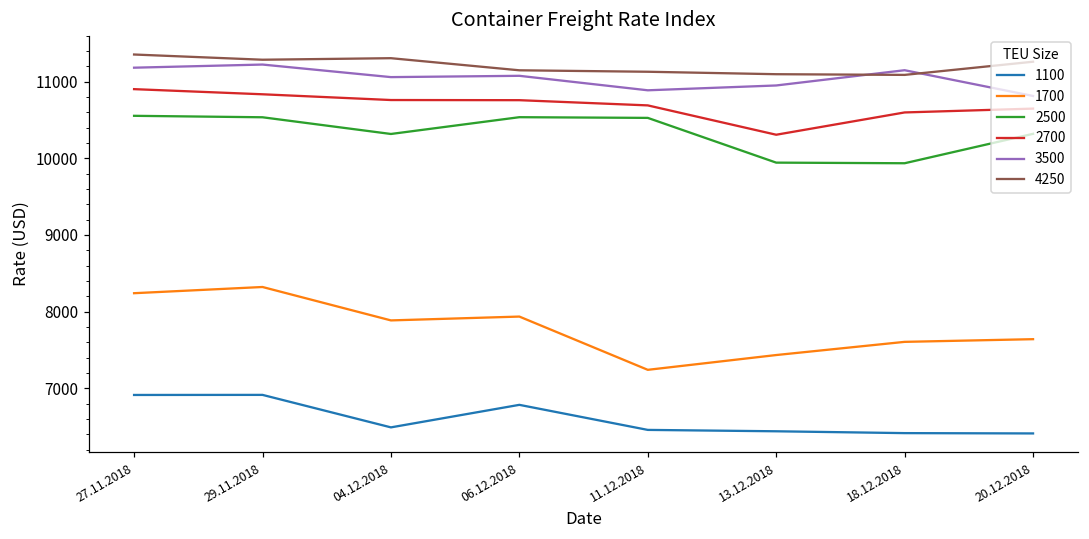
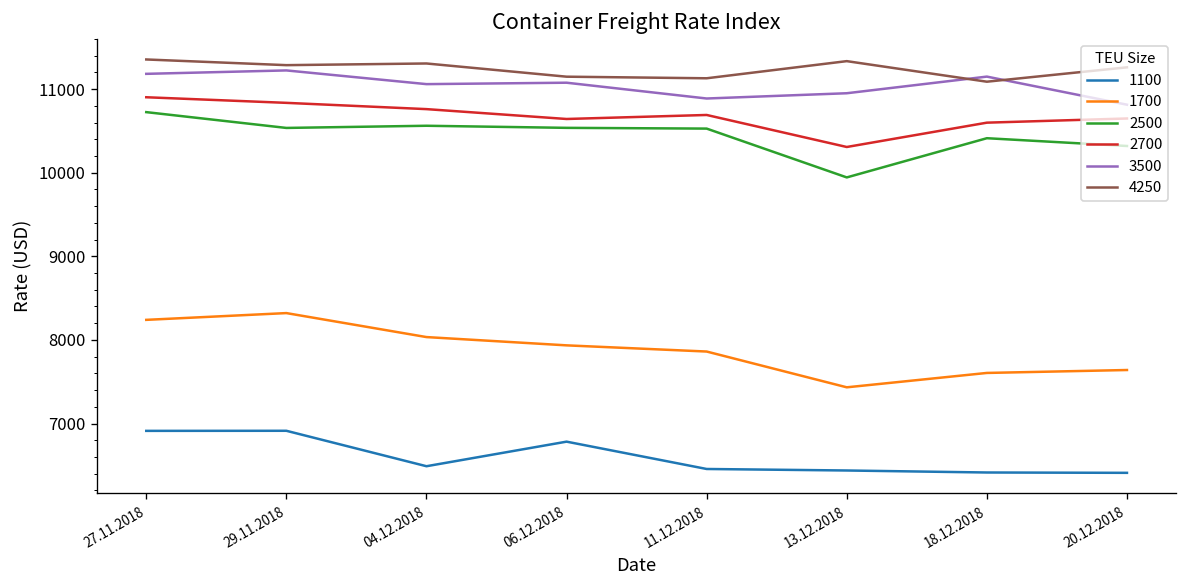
2500, 27.11.2018: 10600 -> 10700
1700, 04.12.2018: 7900 -> 8000
2500, 04.12.2018: 10300 -> 10600
2700, 06.12.2018: 10800 -> 10600
1700, 11.12.2018: 7200 -> 7900
4250, 13.12.2018: 11100 -> 11300
2500, 18.12.2018: 9900 -> 10400
